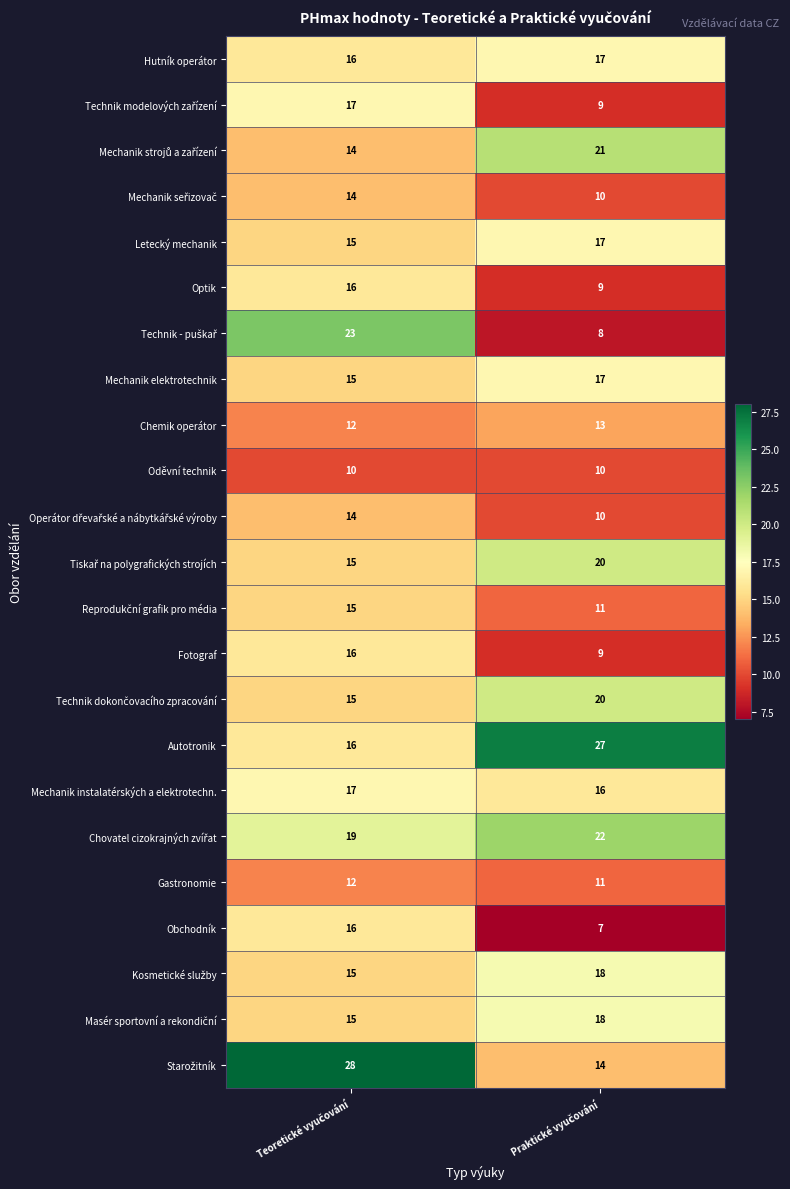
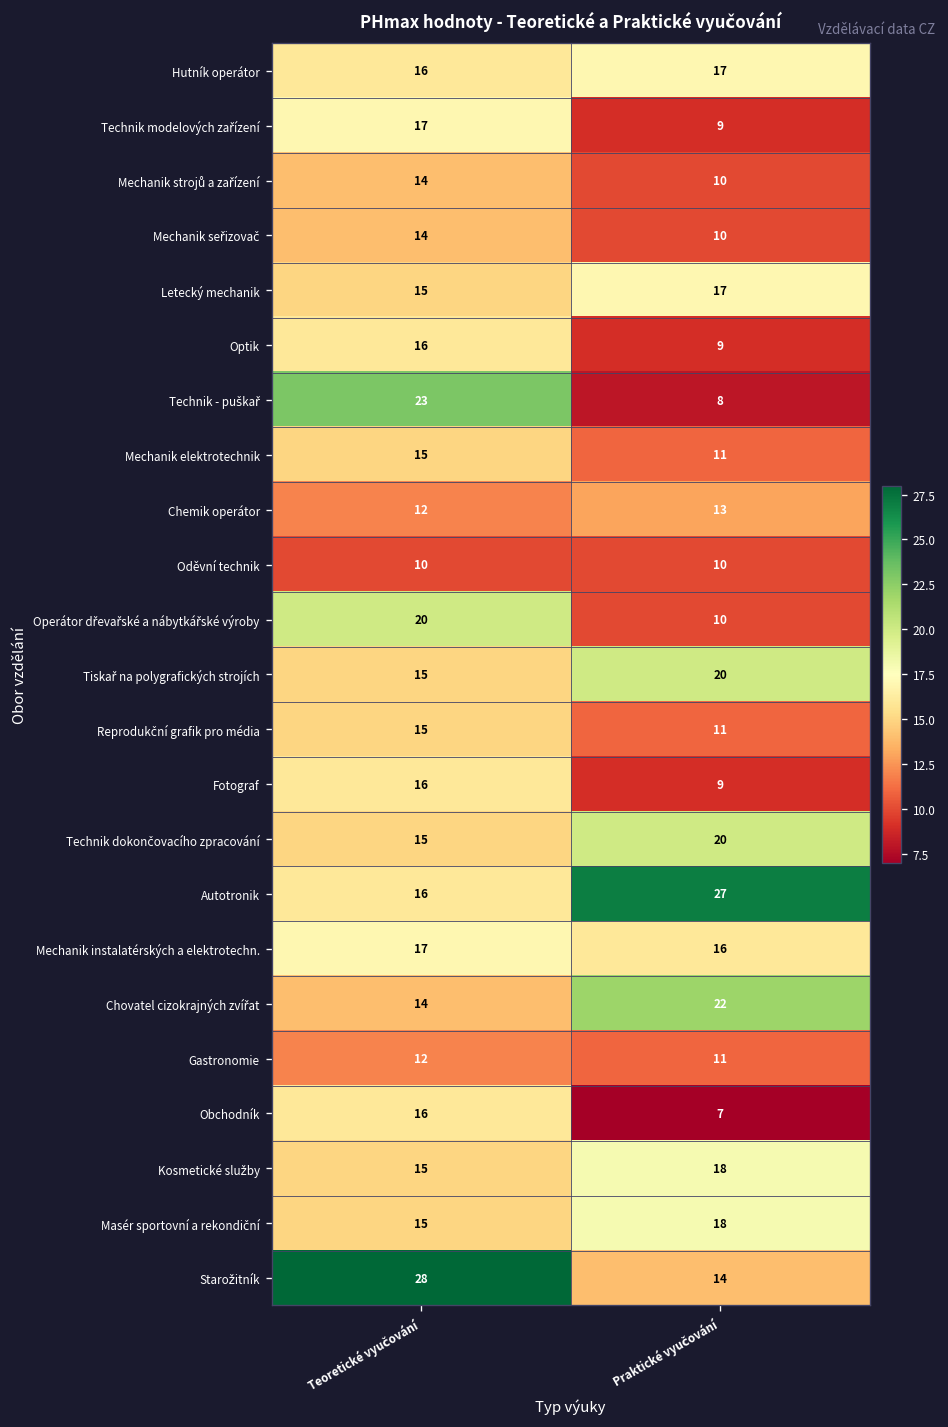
Mechanik strojů a zařízení, Praktické vyučování: 21 -> 10
Mechanik elektrotechnik, Praktické vyučování: 17 -> 11
Operátor dřevařské a nábytkářské výroby, Teoretické vyučování: 14 -> 20
Chovatel cizokrajných zvířat, Teoretické vyučování: 19 -> 14
